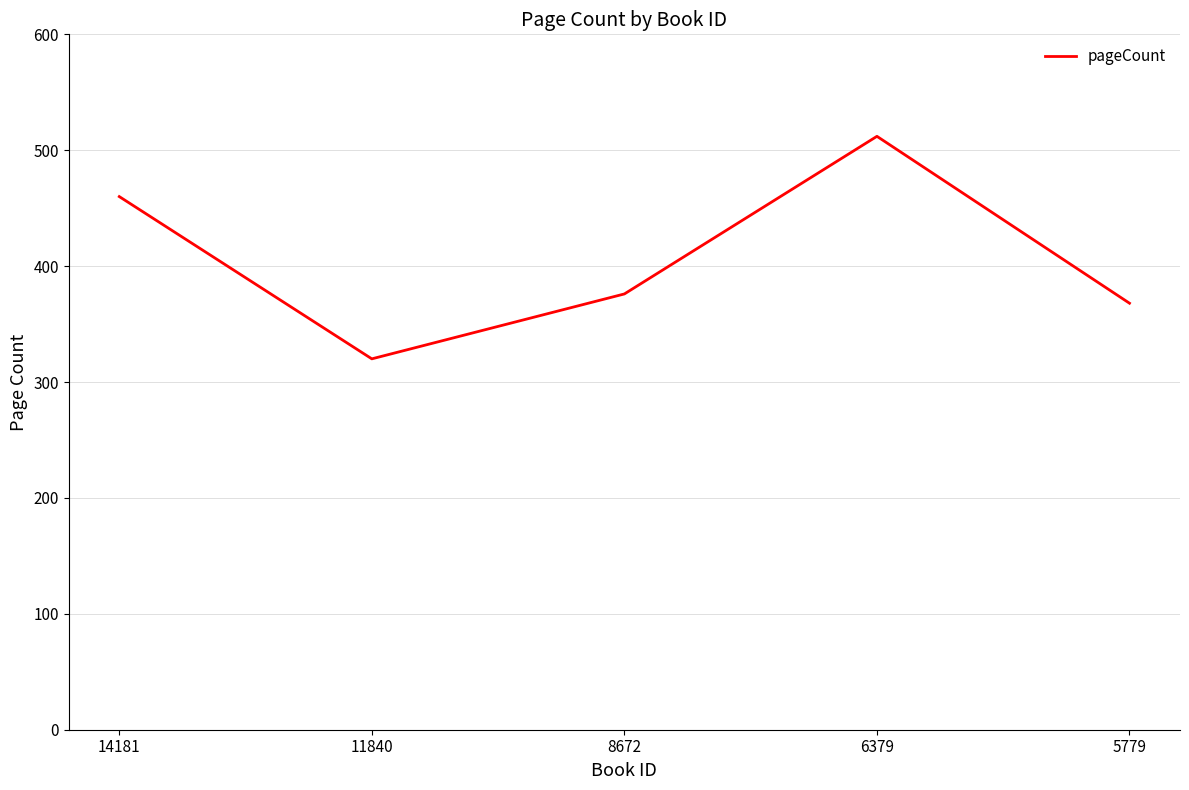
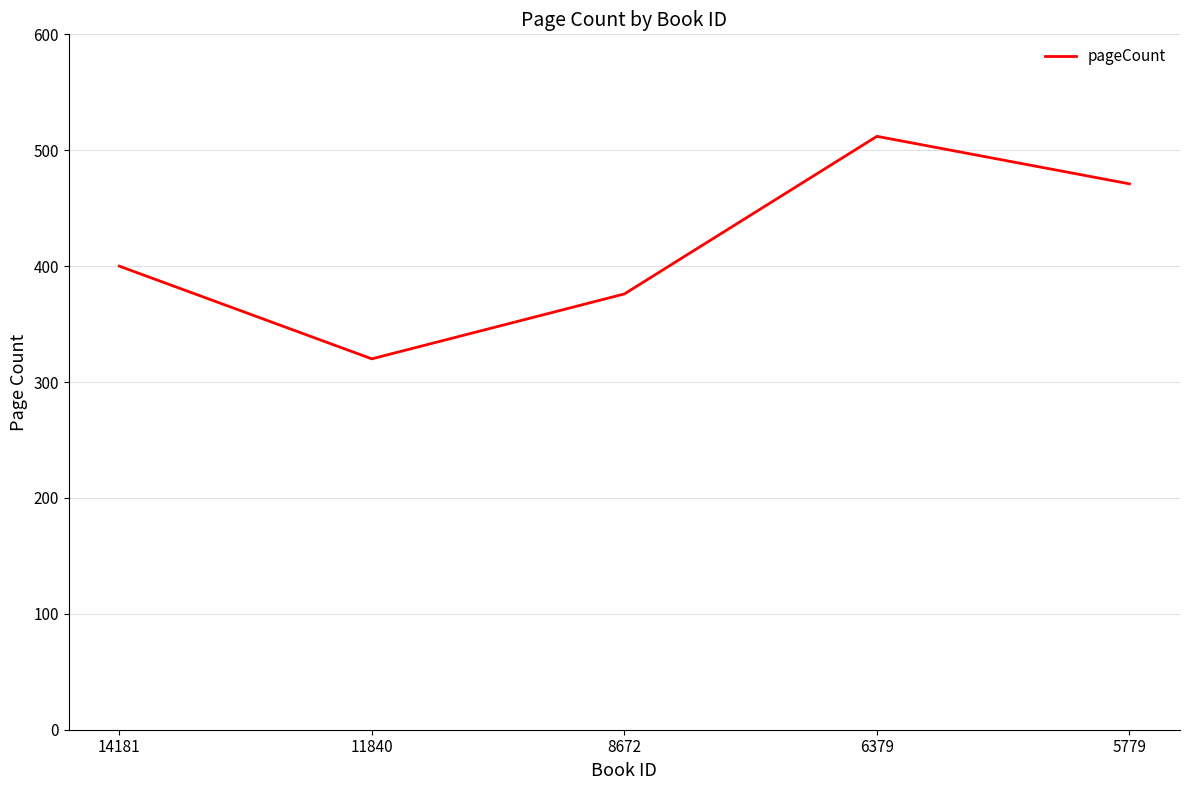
14181: 460 -> 400
5779: 368 -> 471
